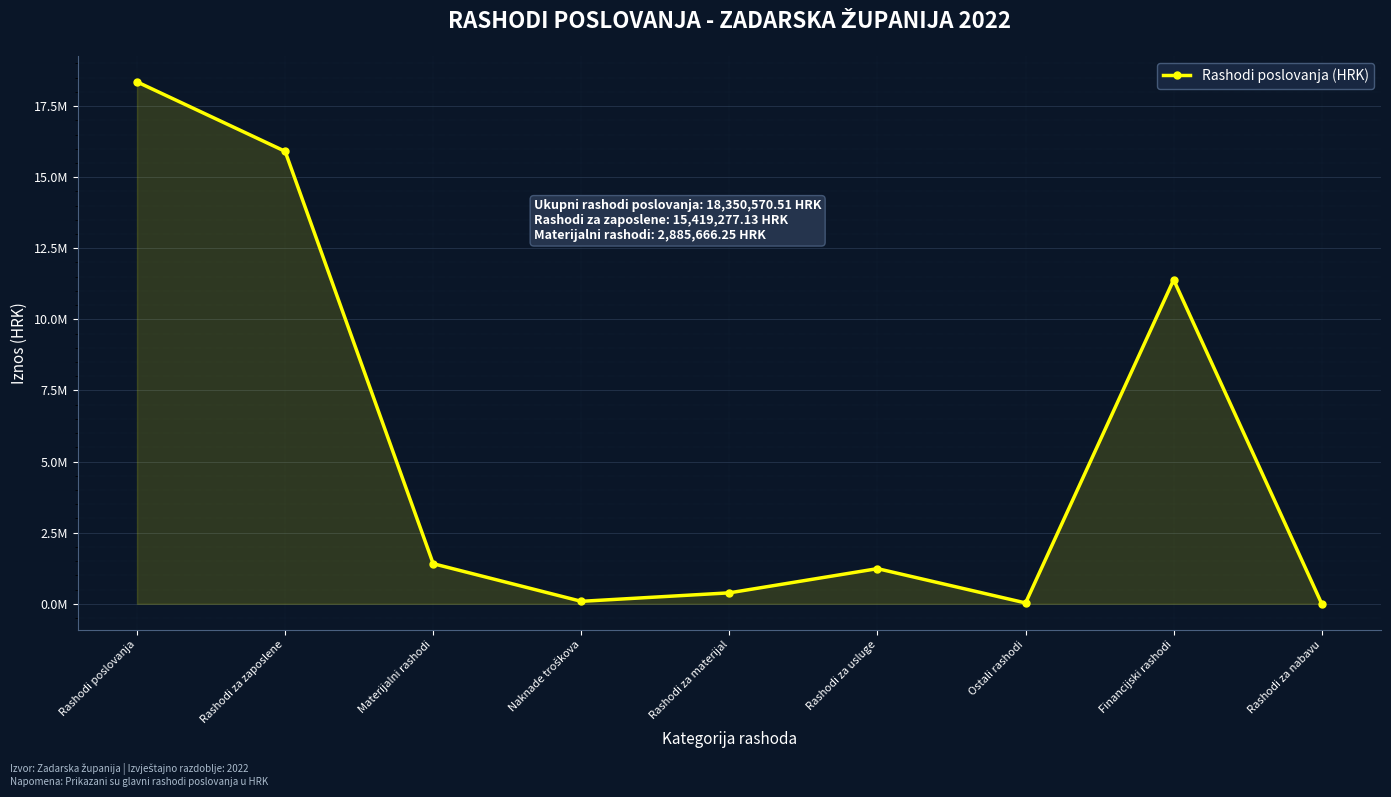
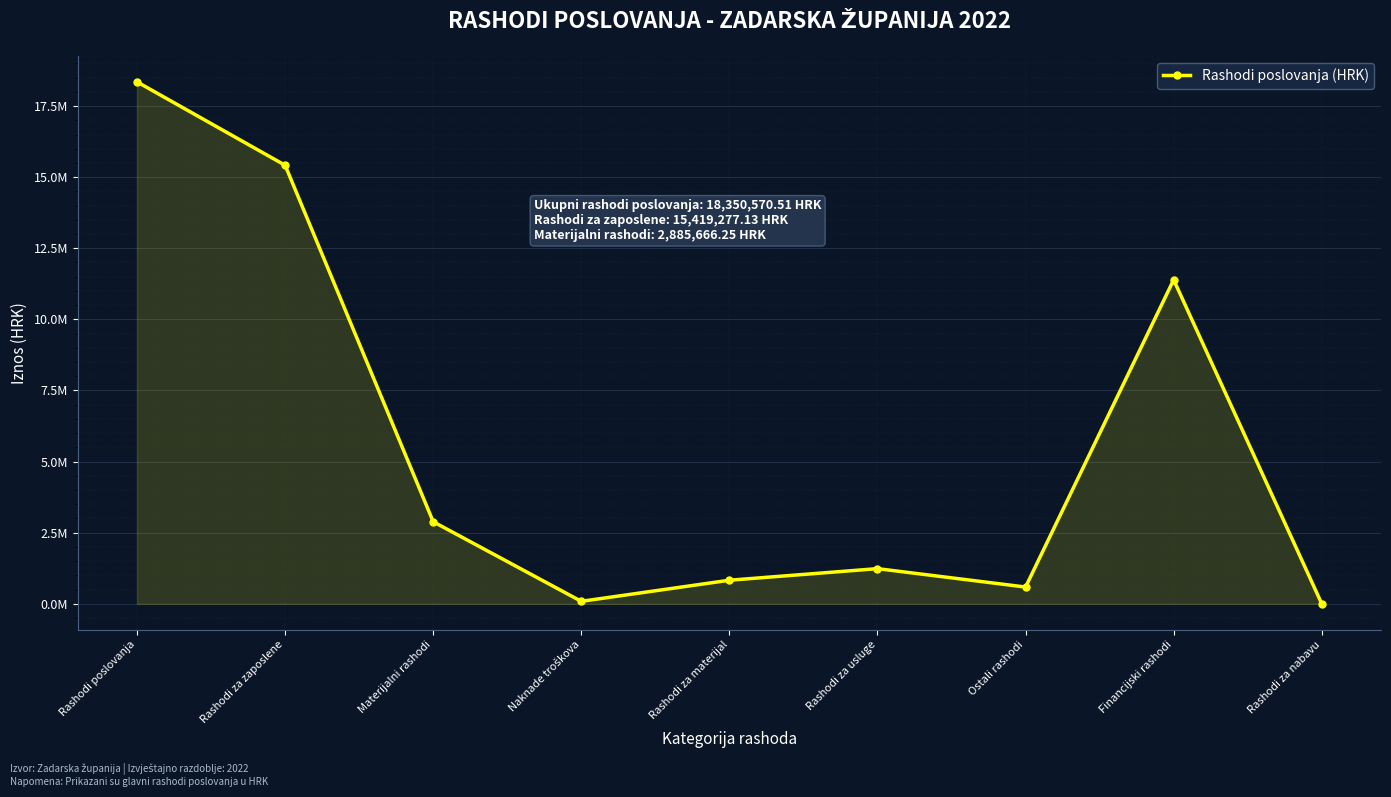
Rashodi za zaposlene: 15900000 -> 15400000
Materijalni rashodi: 1400000 -> 2900000
Rashodi za materijal: 400000 -> 800000
Ostali rashodi: 0 -> 600000
